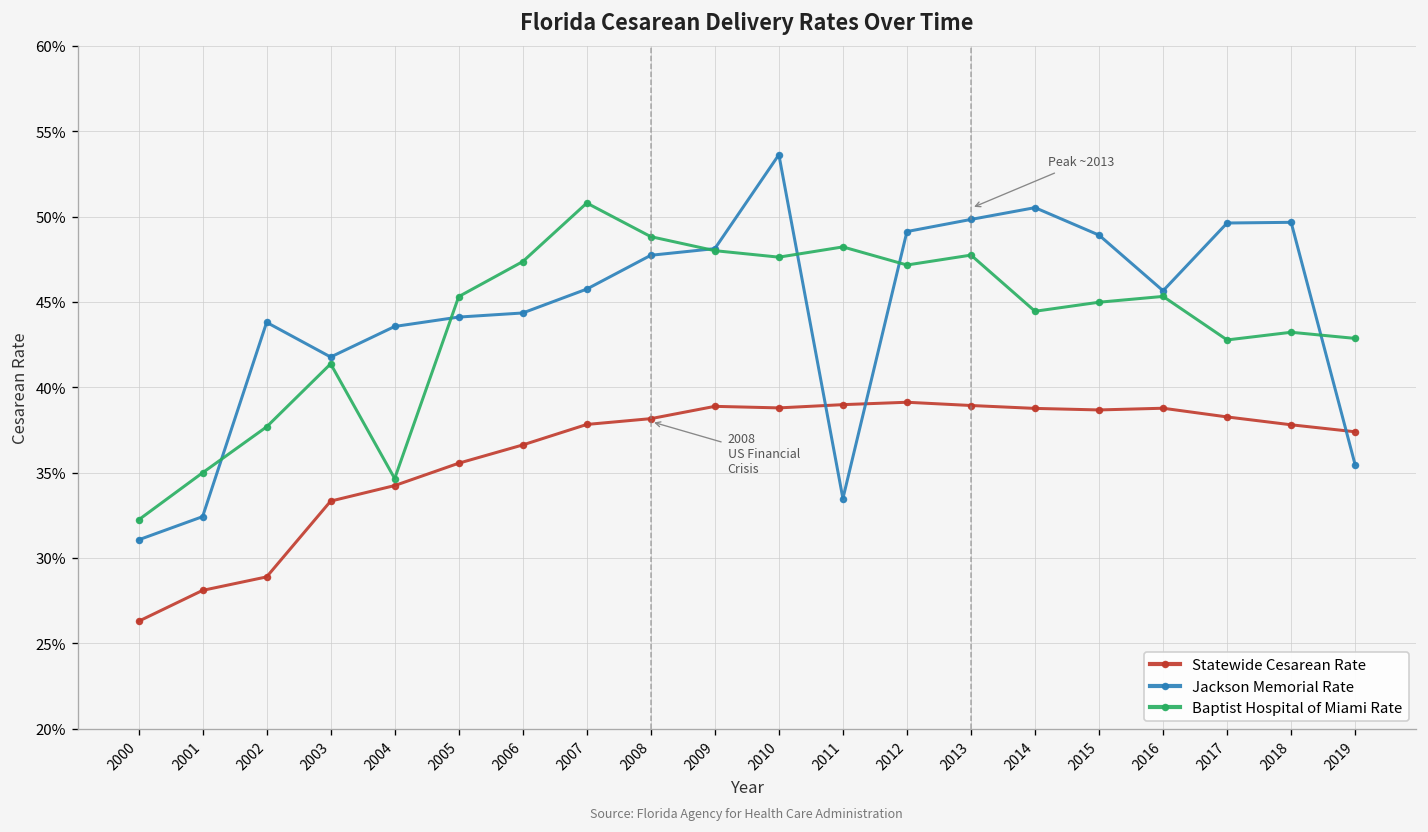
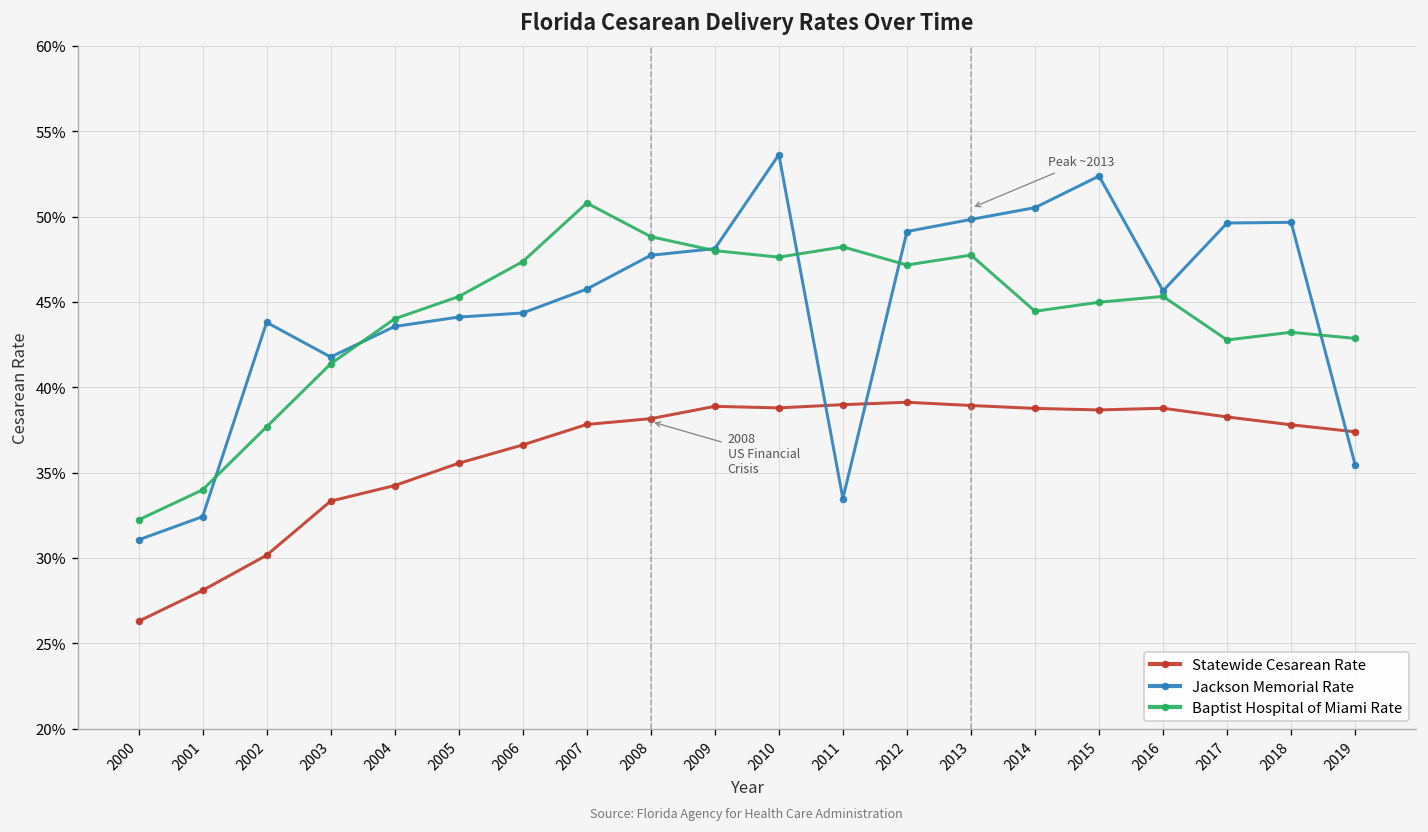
Baptist Hospital of Miami Rate, 2001: 35.0% -> 34.0%
Statewide Cesarean Rate, 2002: 28.9% -> 30.2%
Baptist Hospital of Miami Rate, 2004: 34.7% -> 44.0%
Jackson Memorial Rate, 2015: 48.9% -> 52.4%
